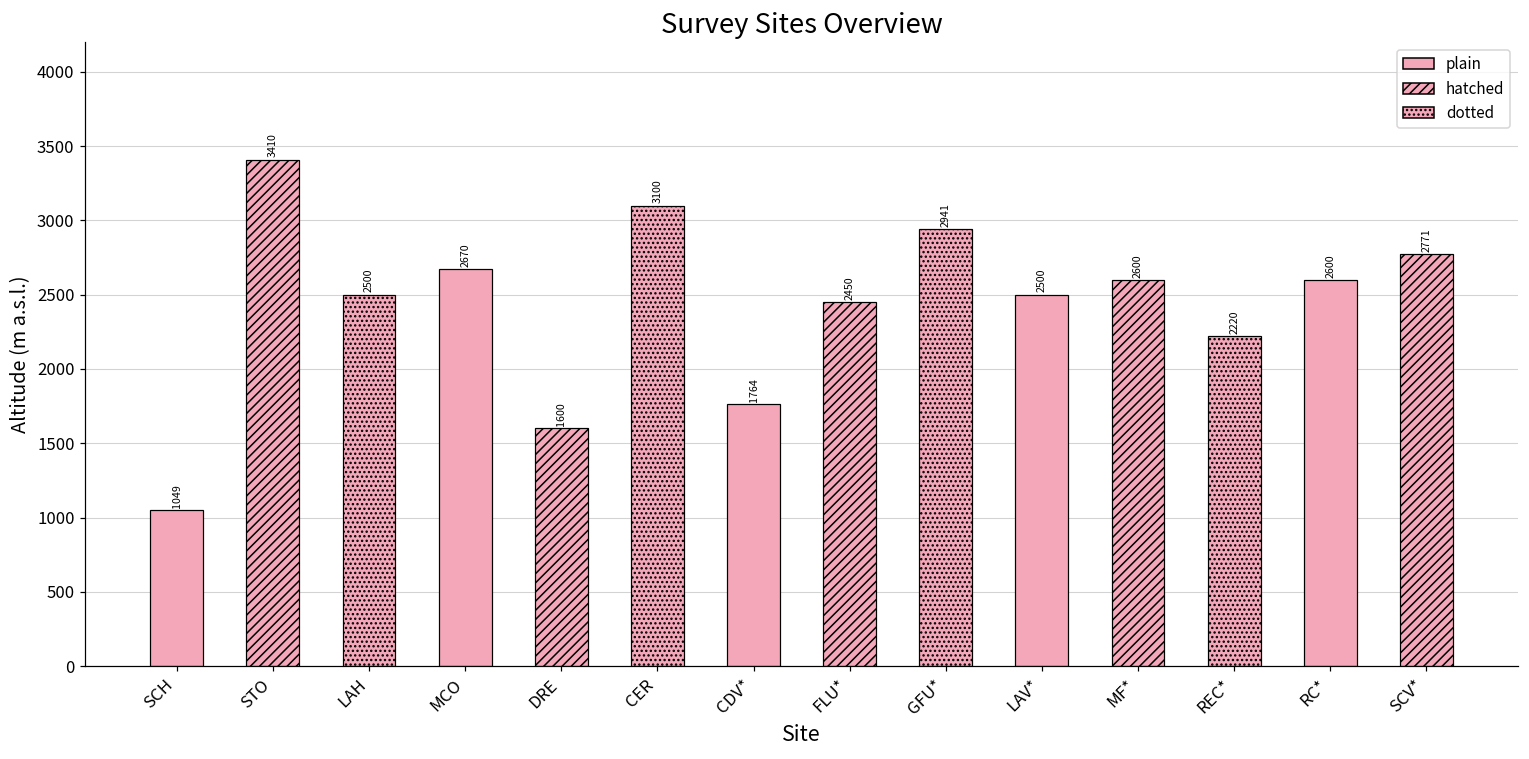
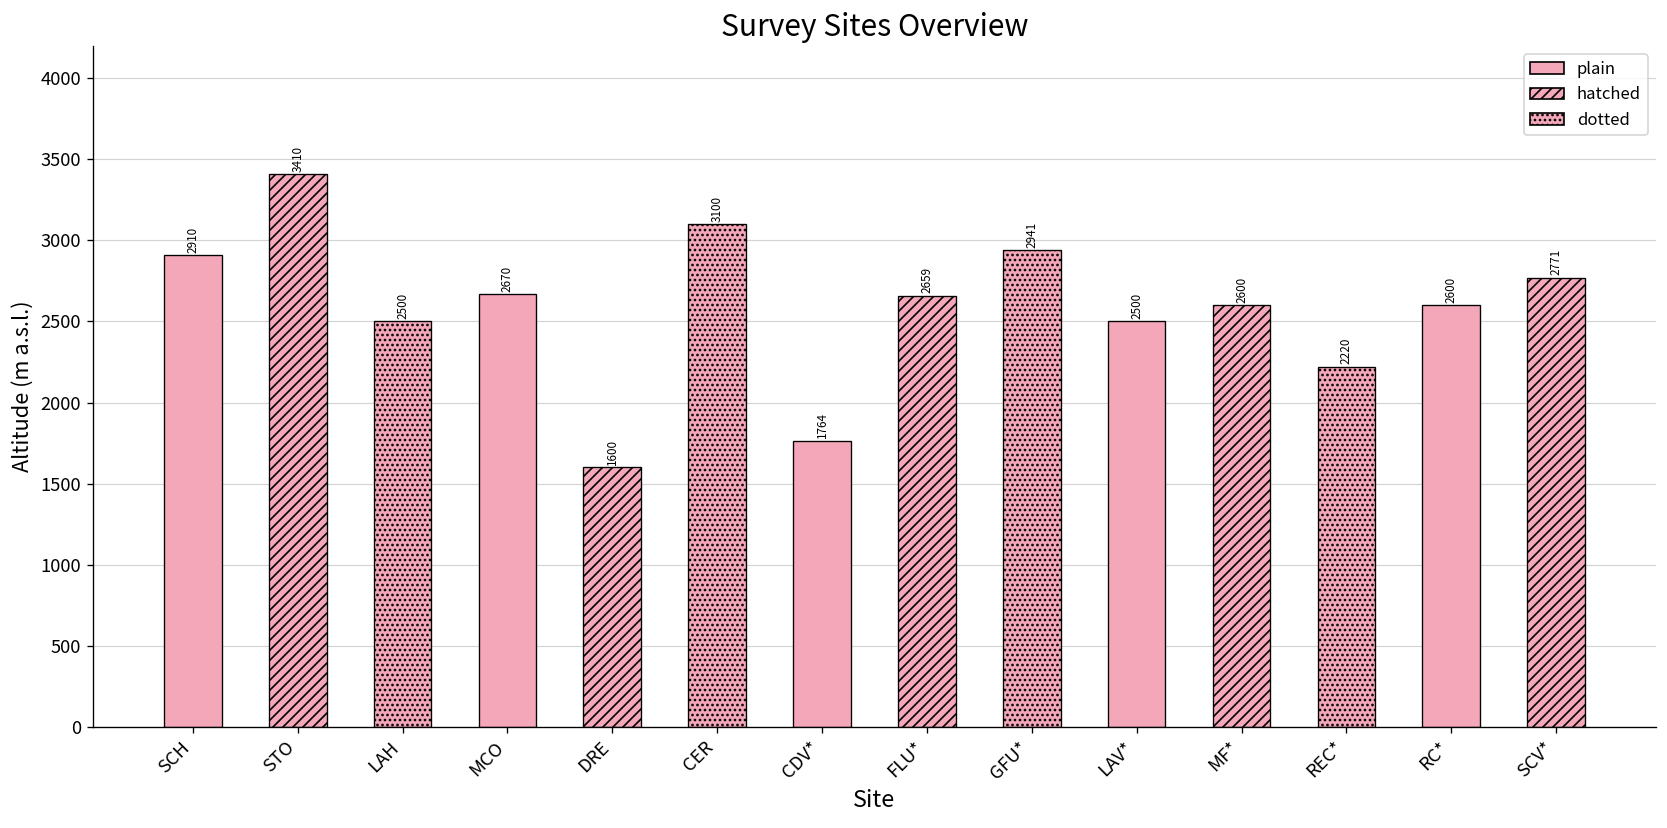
SCH: 1049 -> 2910
FLU*: 2450 -> 2659
